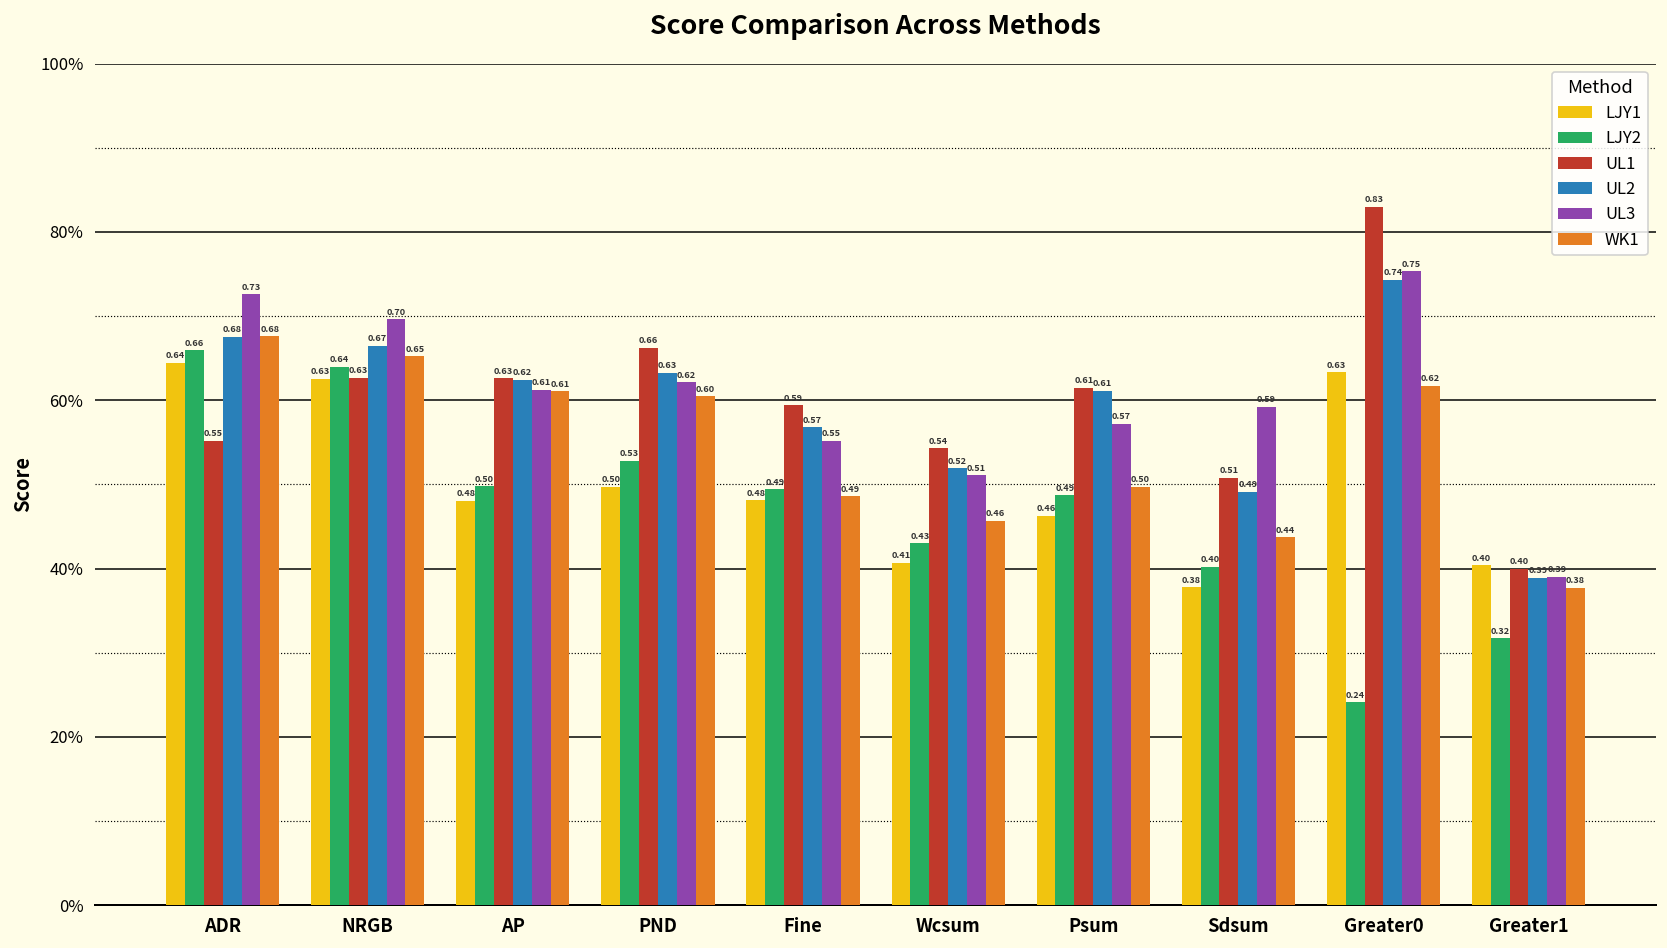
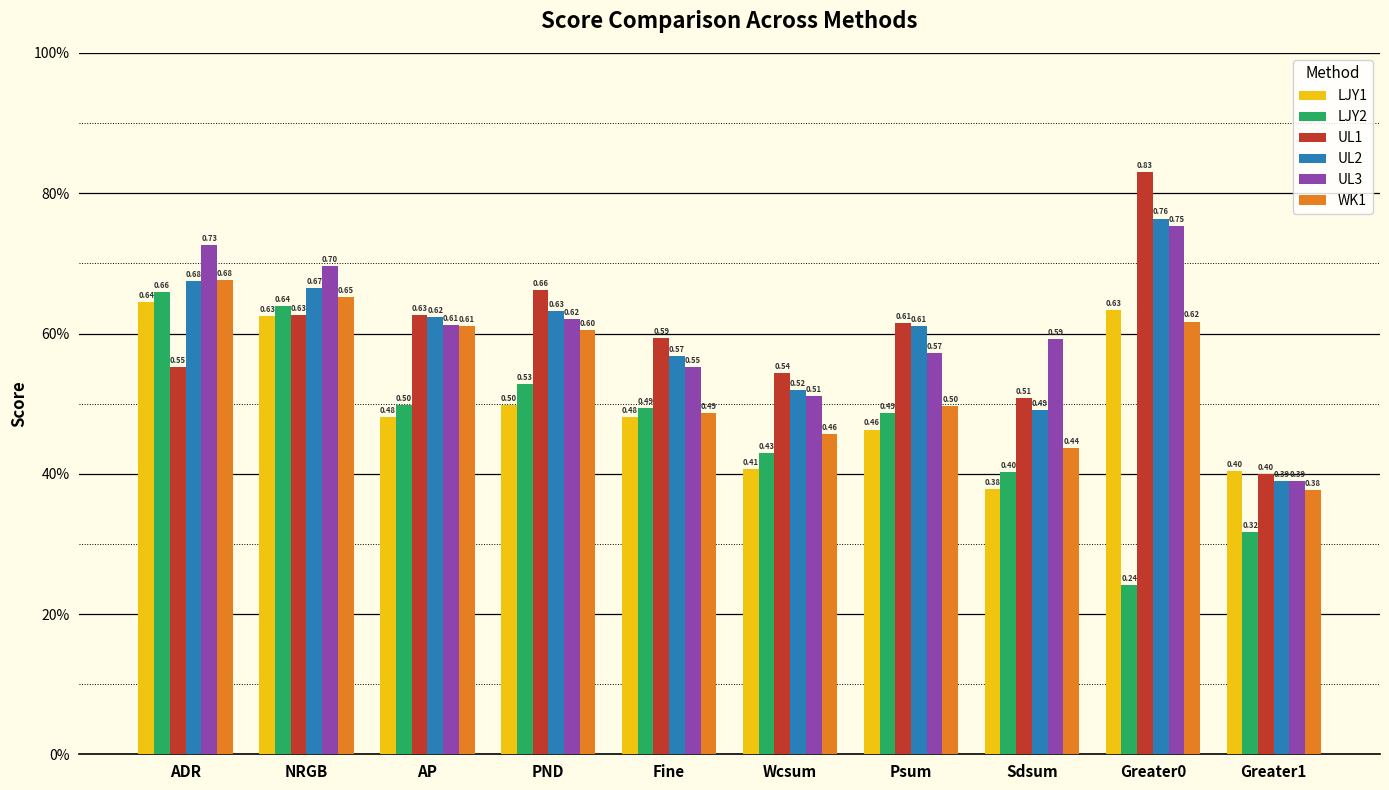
UL2, Greater0: 0.74 -> 0.76
